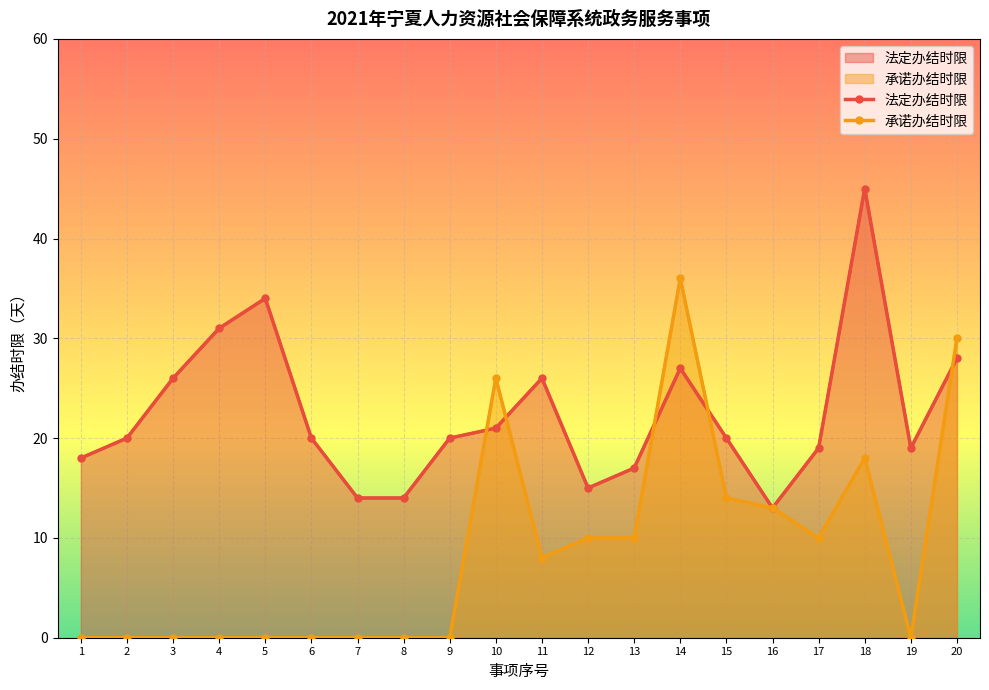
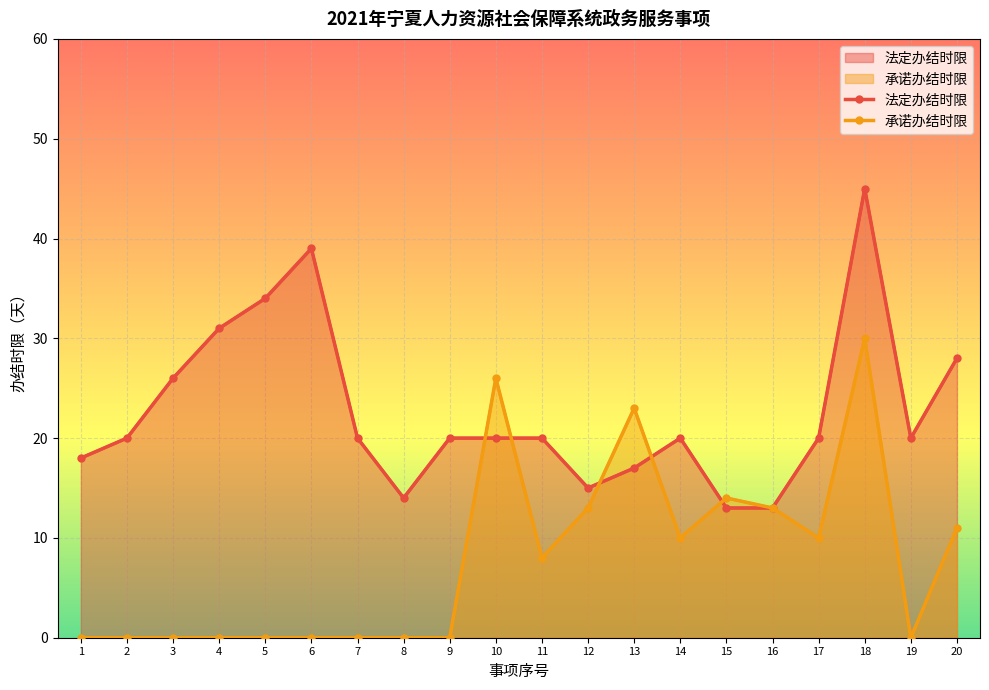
法定办结时限, 6: 20 -> 39
法定办结时限, 7: 14 -> 20
法定办结时限, 10: 21 -> 20
法定办结时限, 11: 26 -> 20
承诺办结时限, 12: 10 -> 13
承诺办结时限, 13: 10 -> 23
法定办结时限, 14: 27 -> 20
承诺办结时限, 14: 36 -> 10
法定办结时限, 15: 20 -> 13
法定办结时限, 17: 19 -> 20
承诺办结时限, 18: 18 -> 30
法定办结时限, 19: 19 -> 20
承诺办结时限, 20: 30 -> 11
